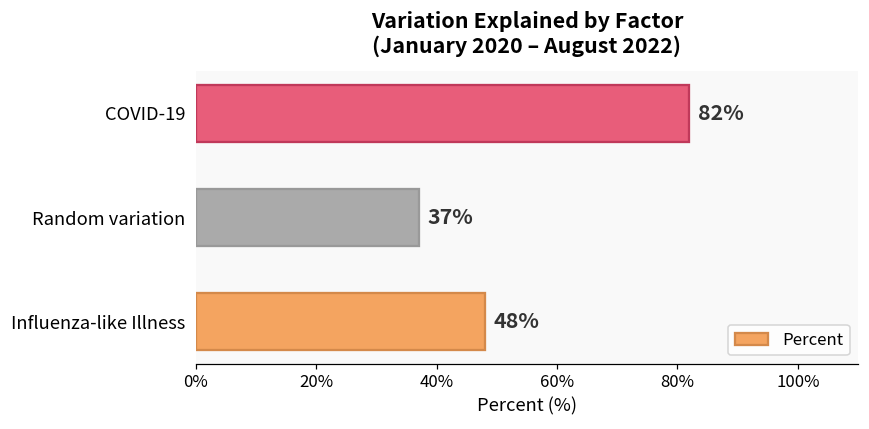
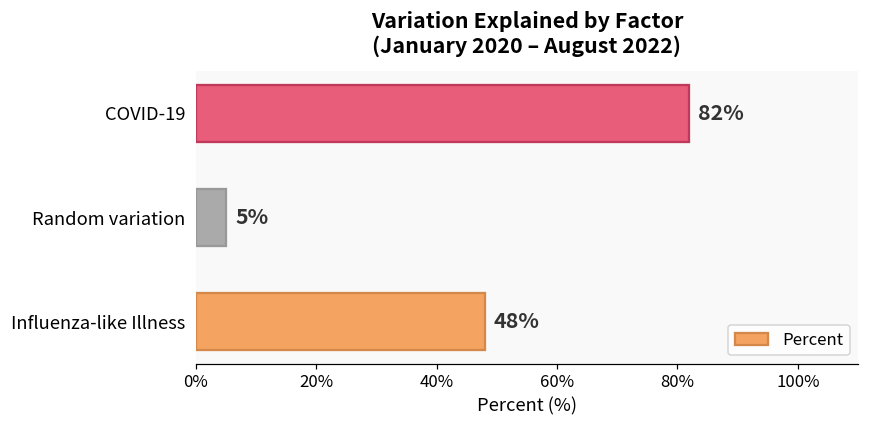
Random variation: 37% -> 5%
